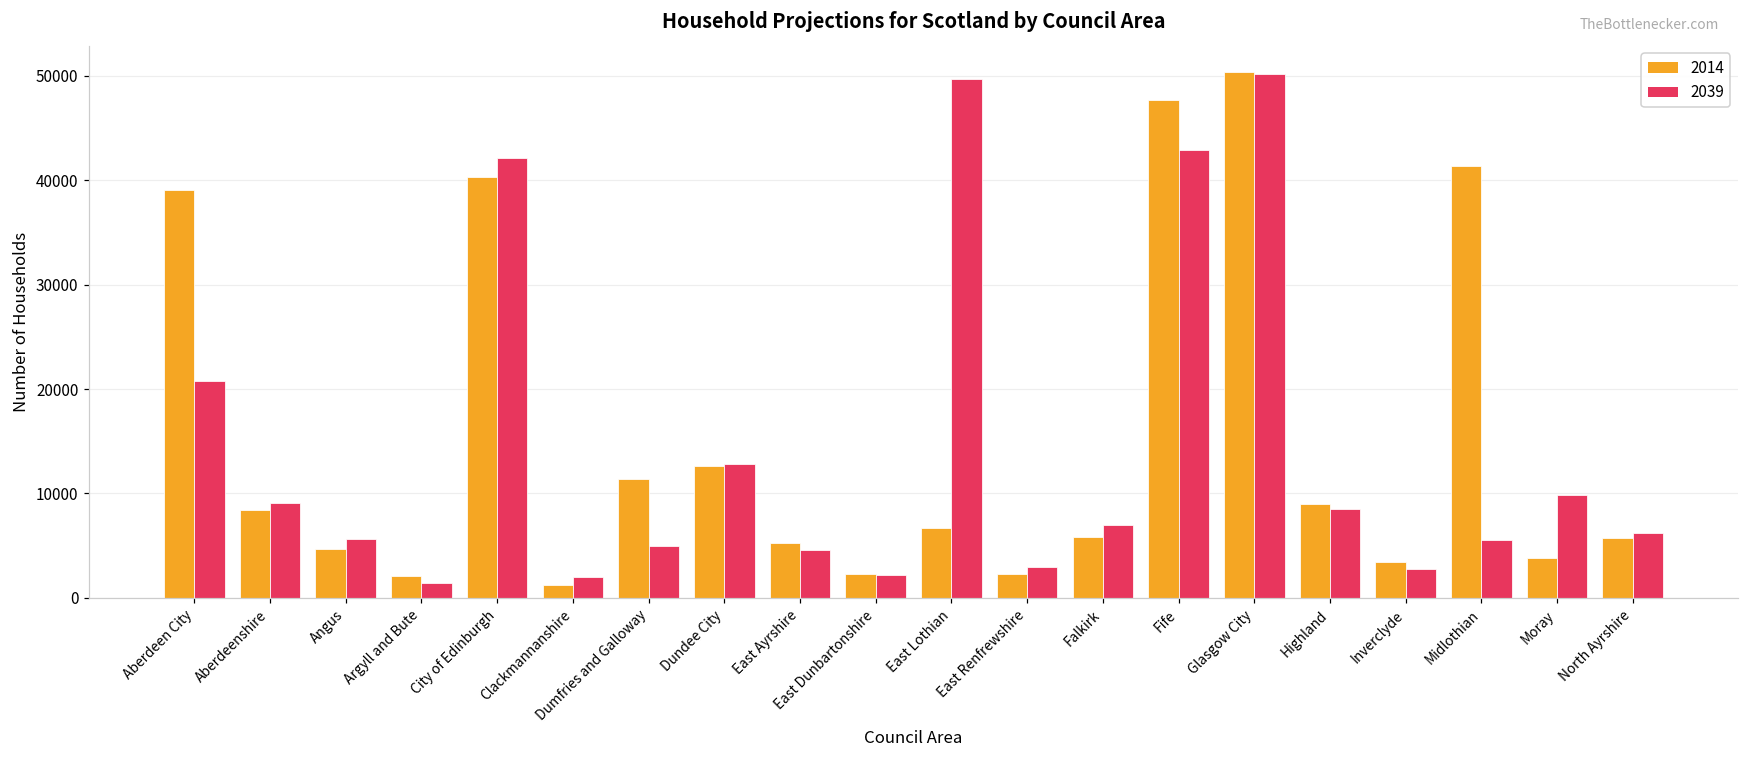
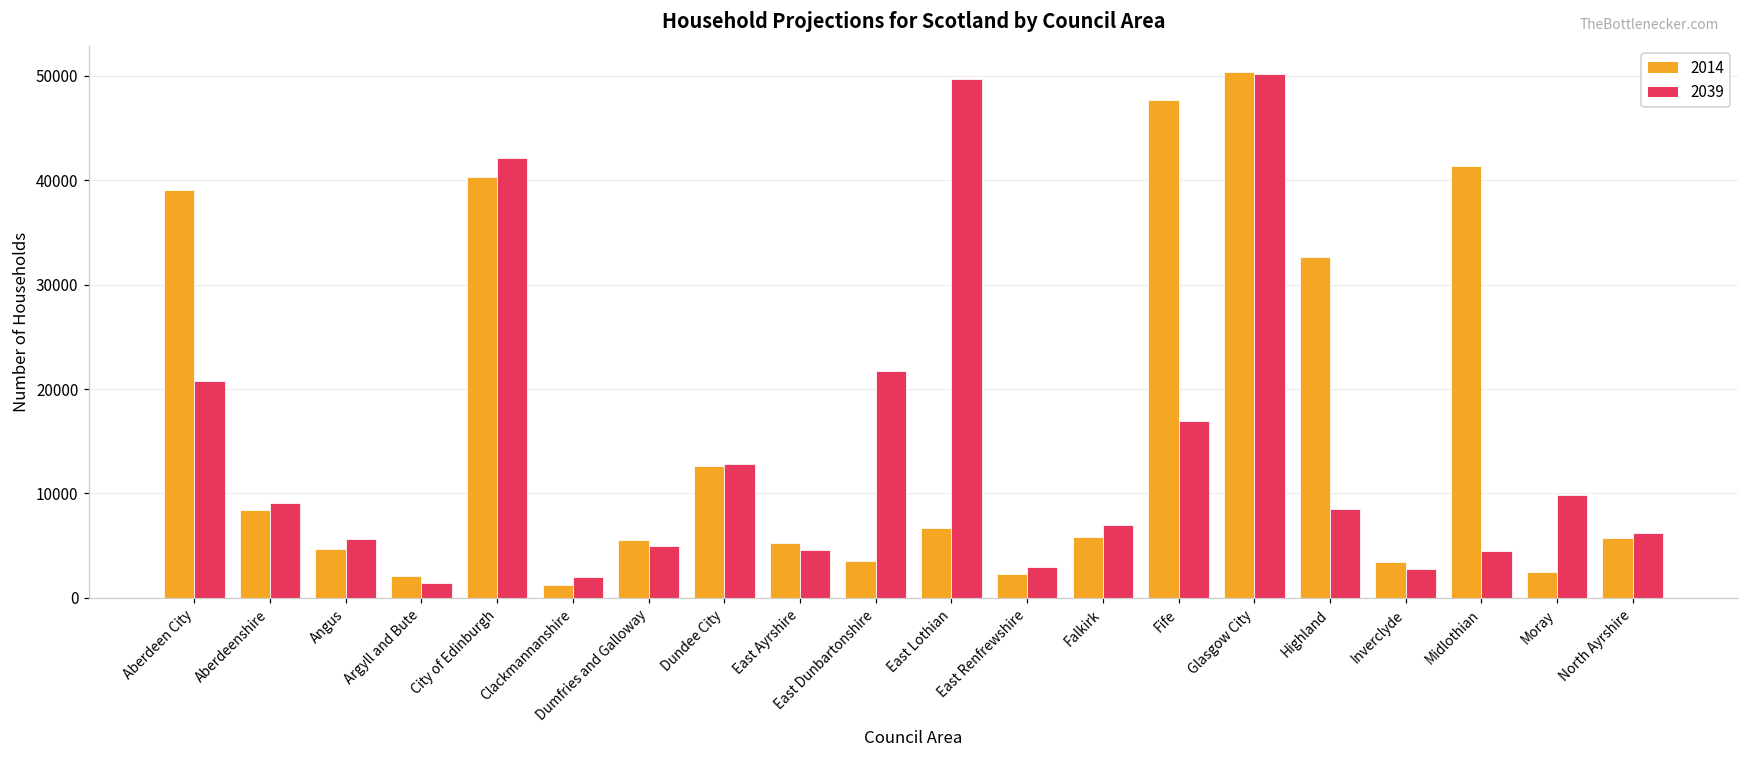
2014, Dumfries and Galloway: 11000 -> 6000
2014, East Dunbartonshire: 2000 -> 4000
2039, East Dunbartonshire: 2000 -> 22000
2039, Fife: 43000 -> 17000
2014, Highland: 9000 -> 33000
2039, Midlothian: 6000 -> 4000
2014, Moray: 4000 -> 2000
